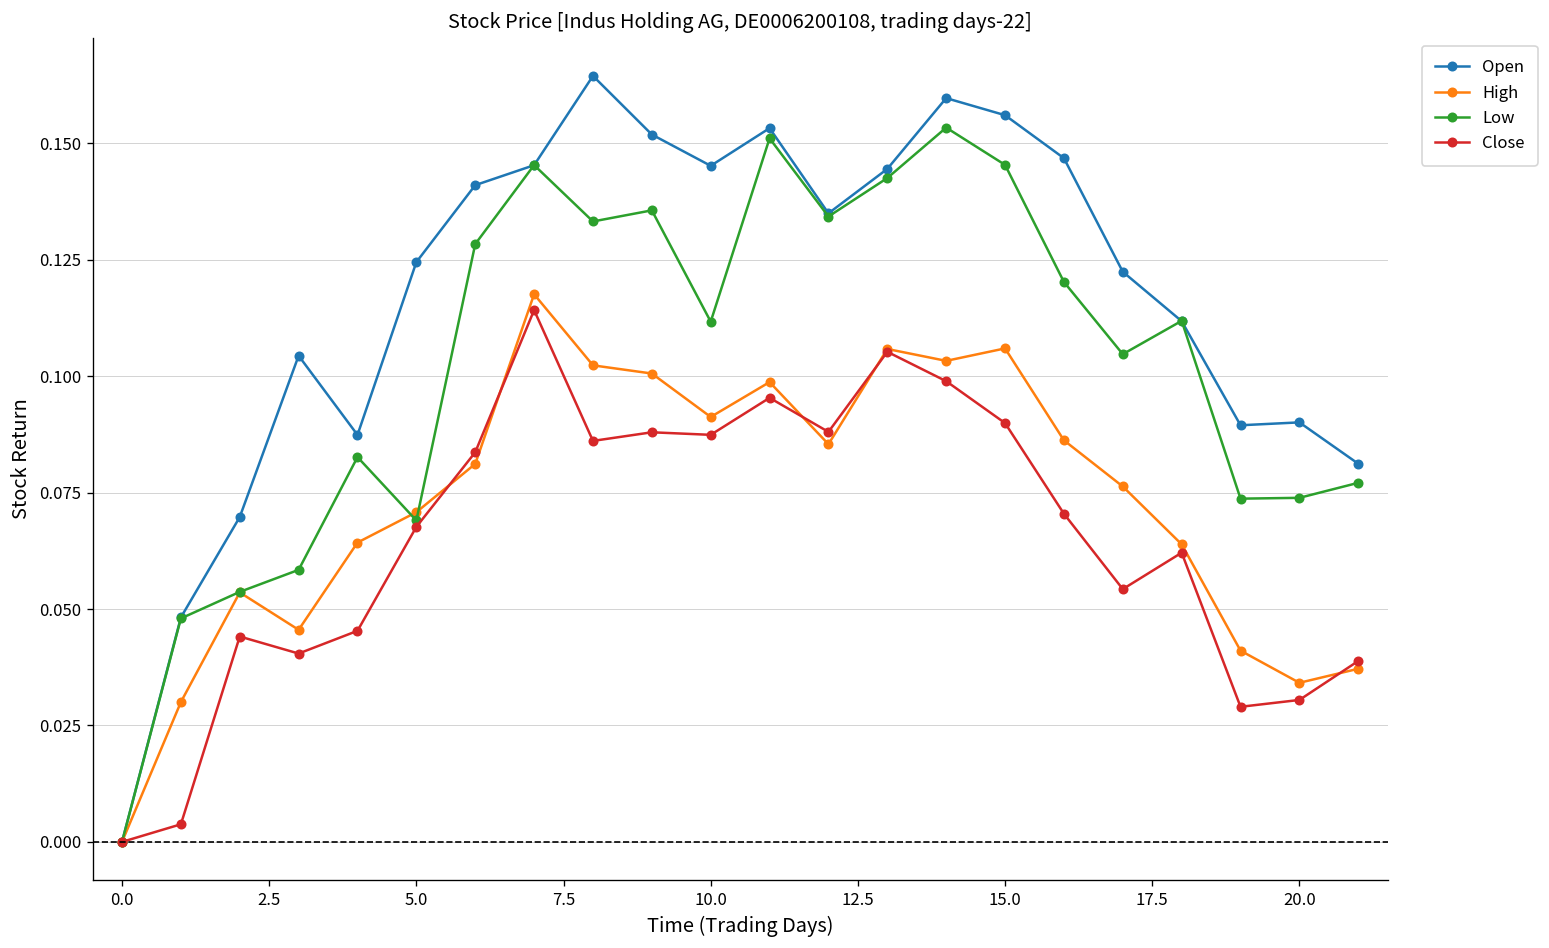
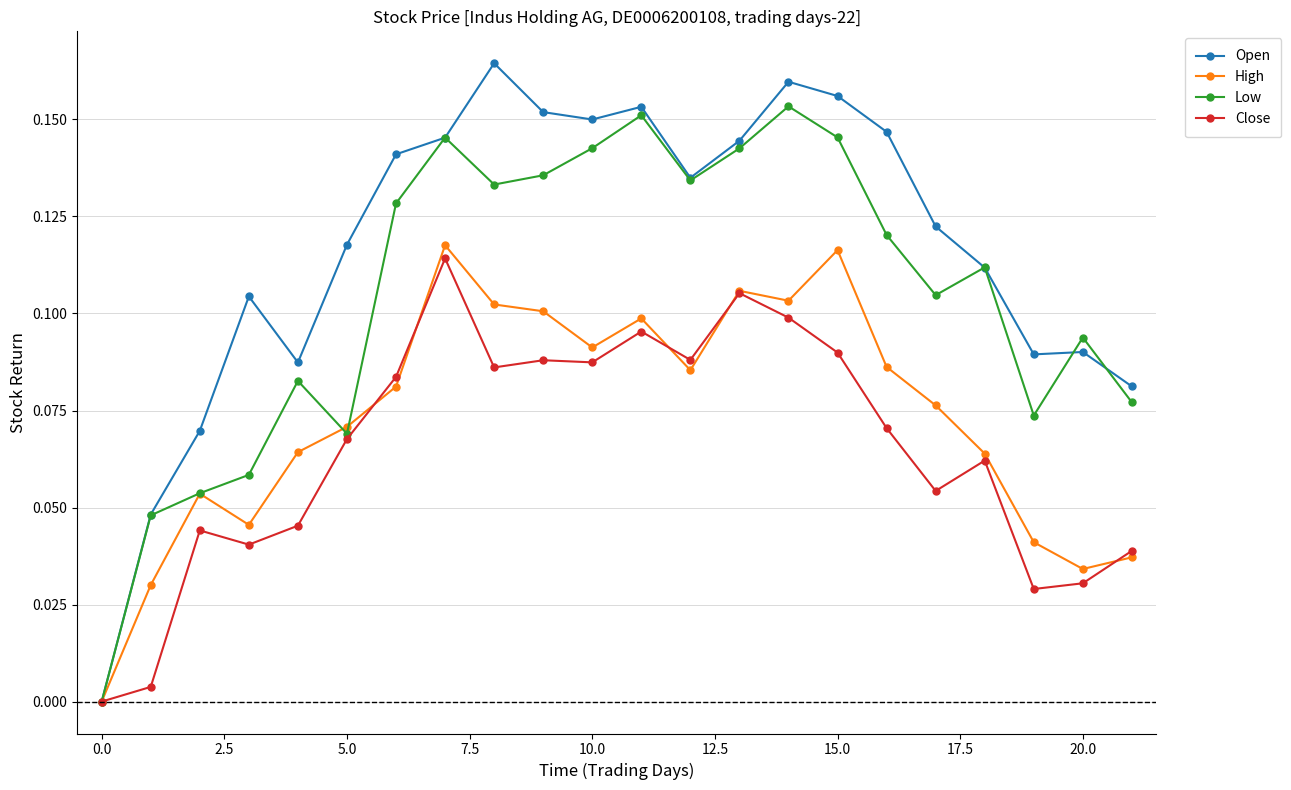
Open, 5.0: 0.124 -> 0.118
Open, 10.0: 0.145 -> 0.150
Low, 10.0: 0.112 -> 0.143
High, 15.0: 0.106 -> 0.116
Low, 20.0: 0.074 -> 0.094
